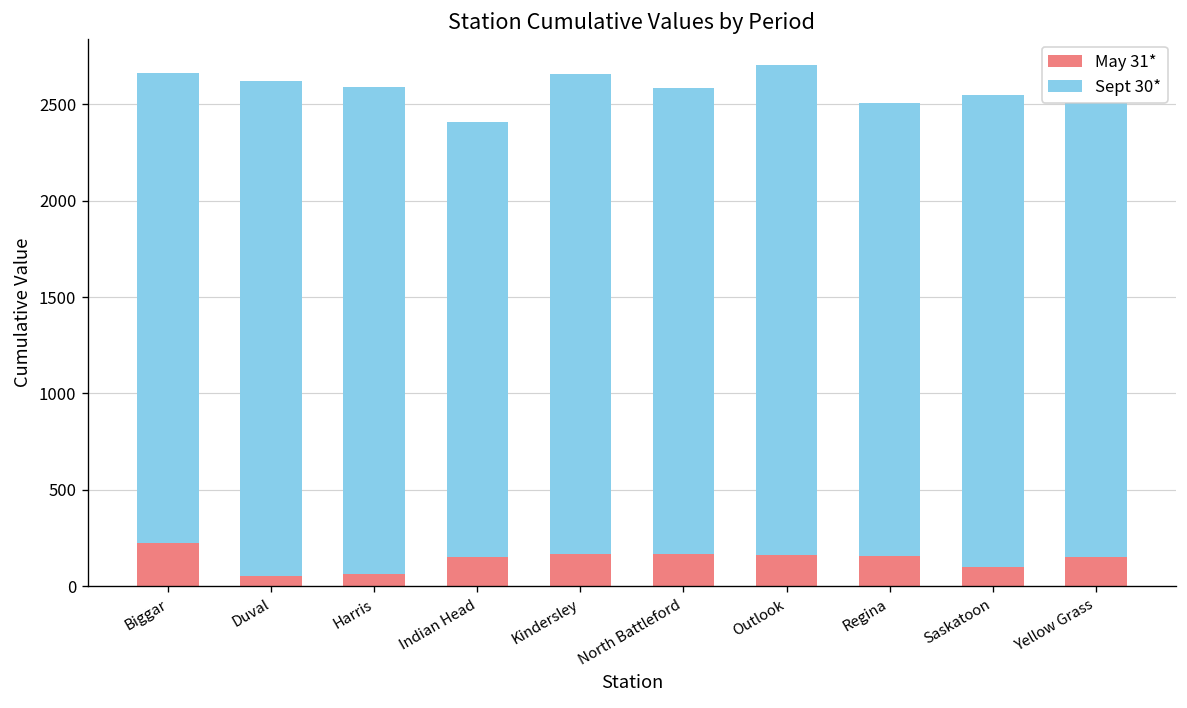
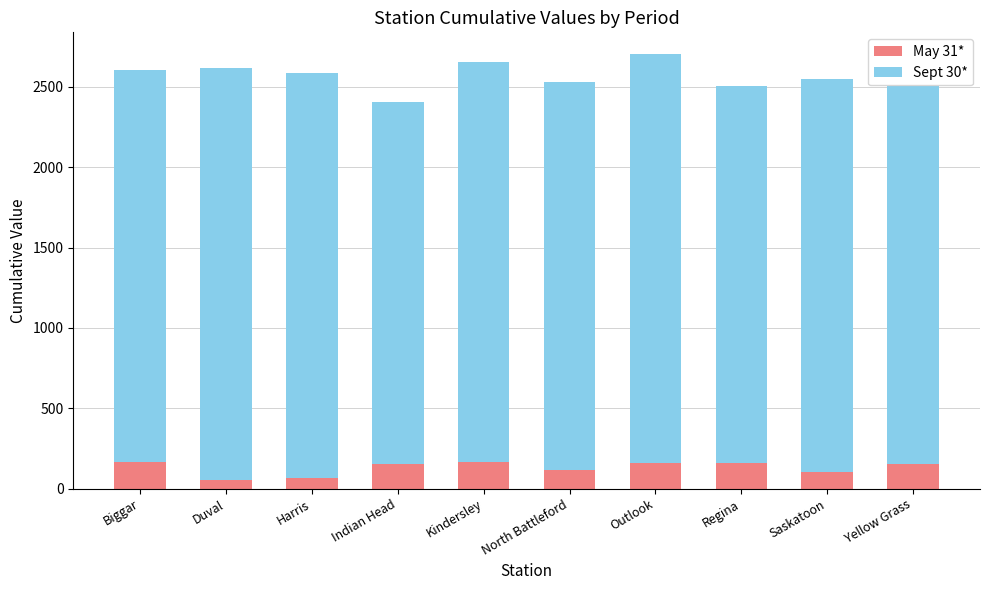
May 31*, Biggar: 220 -> 160
May 31*, North Battleford: 170 -> 110
